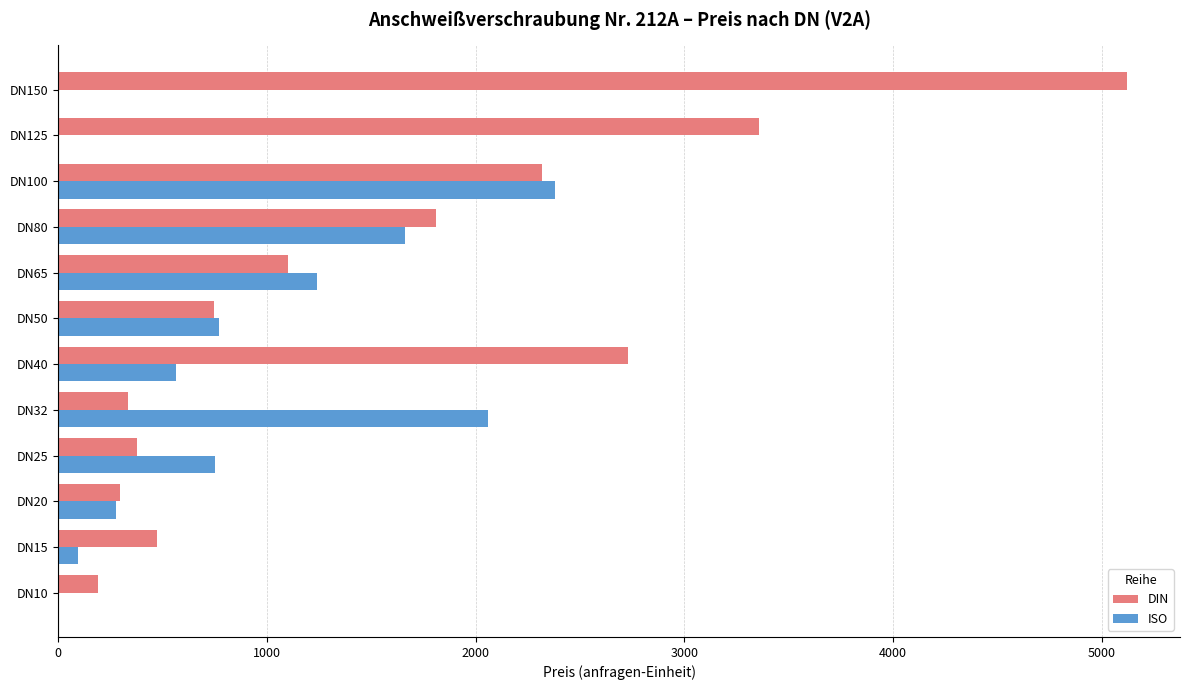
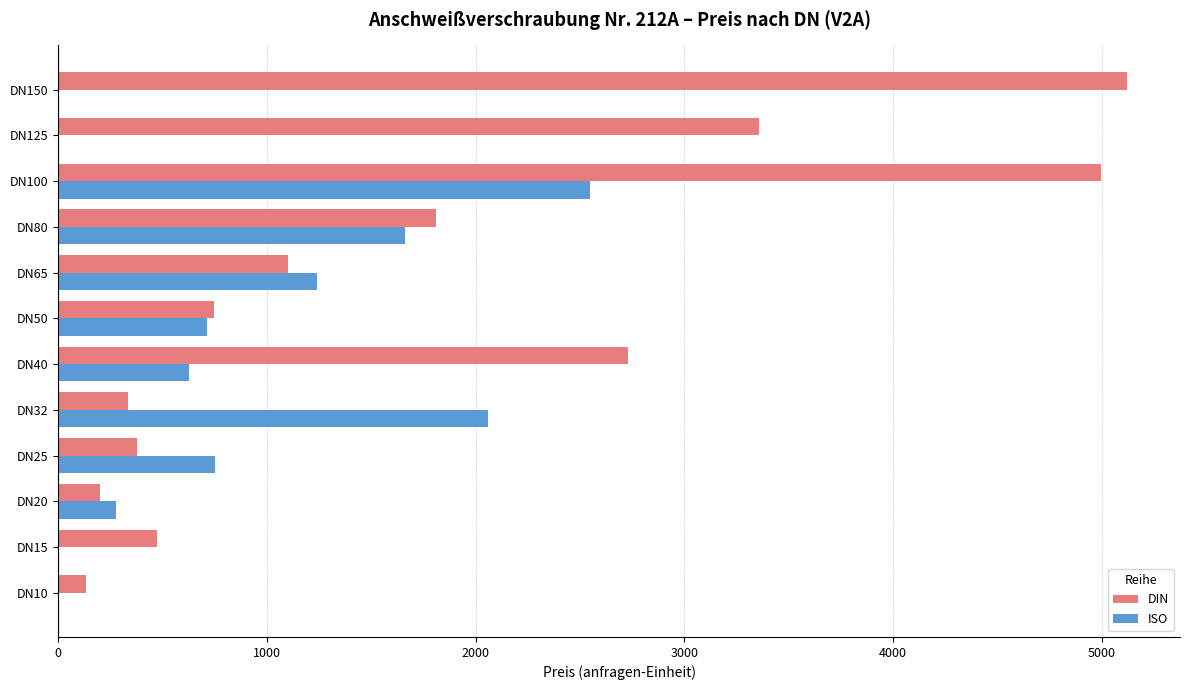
DIN, DN100: 2320 -> 5000
ISO, DN100: 2380 -> 2550
ISO, DN50: 770 -> 710
ISO, DN40: 570 -> 630
DIN, DN20: 290 -> 200
ISO, DN15: 100 -> 0
DIN, DN10: 190 -> 130
